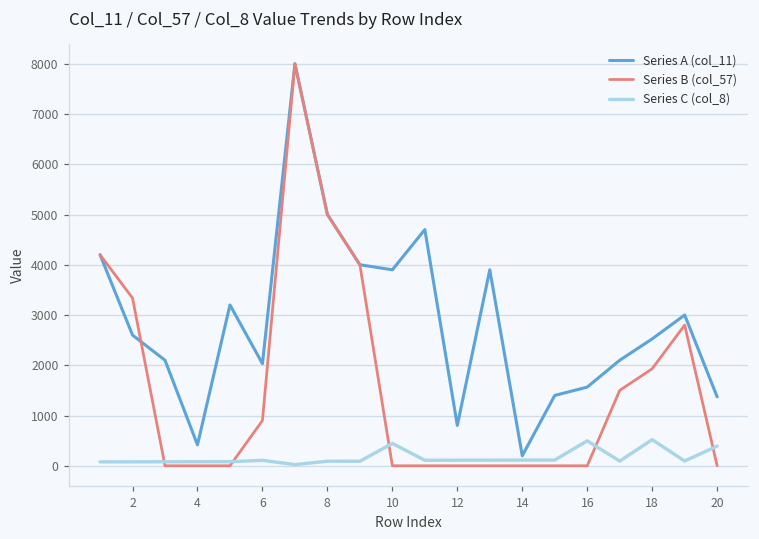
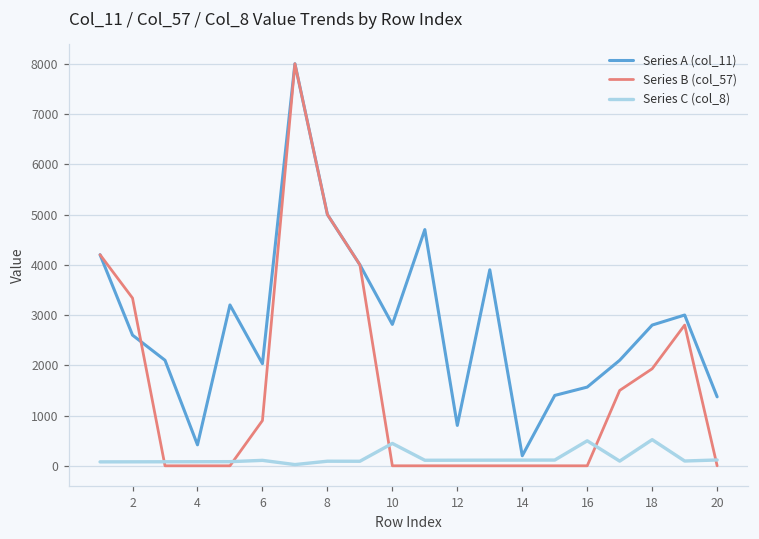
Series A (col_11), 10: 3900 -> 2800
Series A (col_11), 18: 2500 -> 2800
Series C (col_8), 20: 400 -> 100
